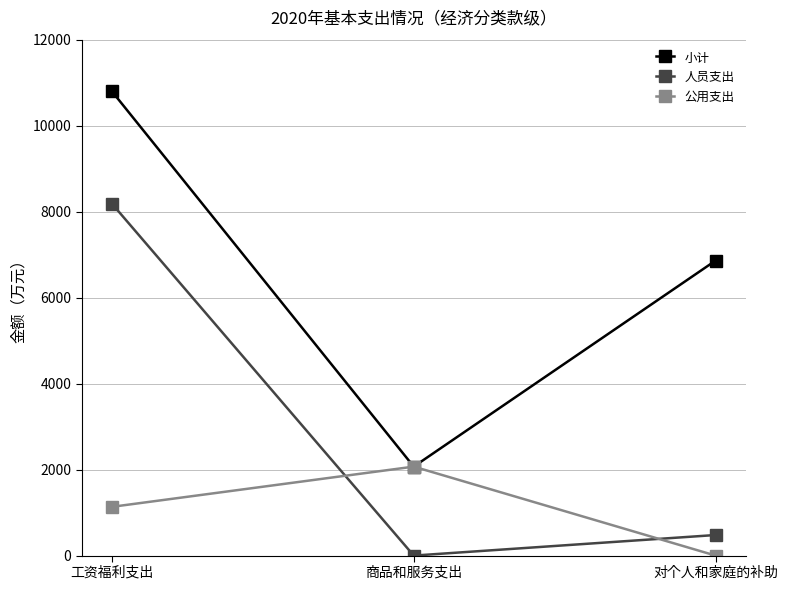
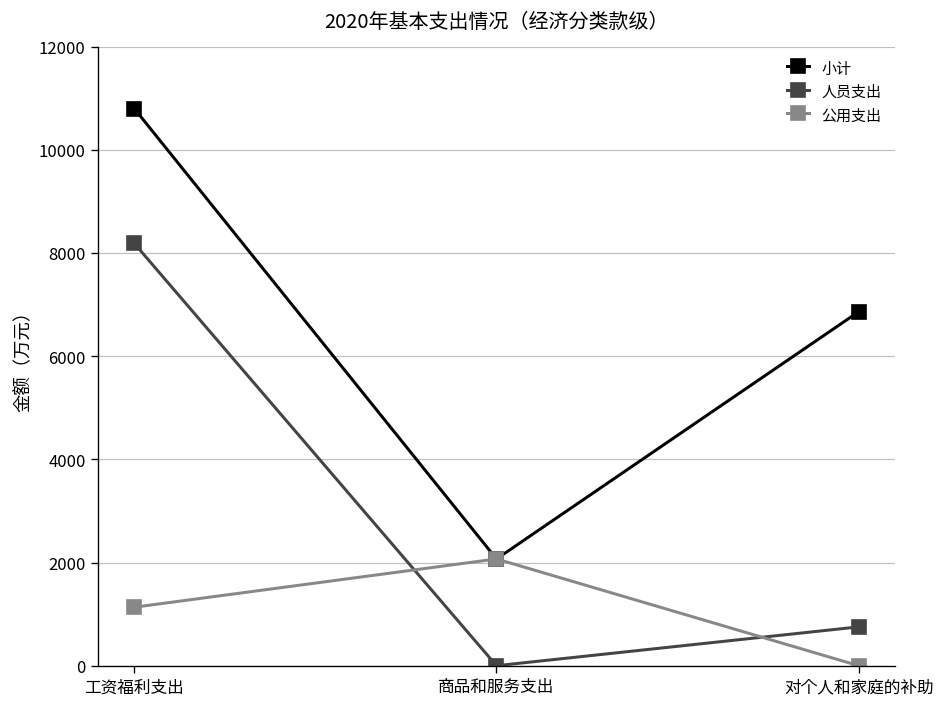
人员支出, 对个人和家庭的补助: 500 -> 800
